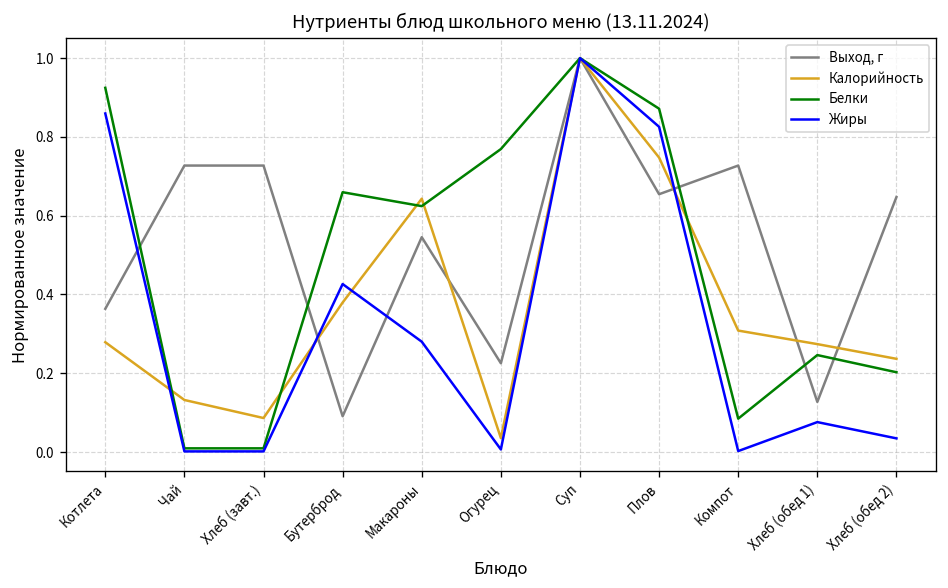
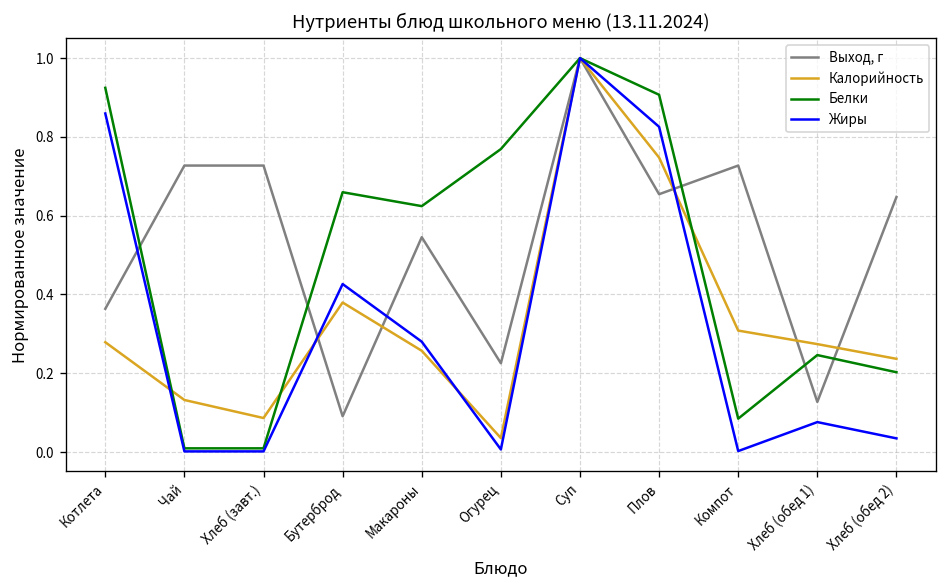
Калорийность, Макароны: 0.64 -> 0.26
Белки, Плов: 0.87 -> 0.91
